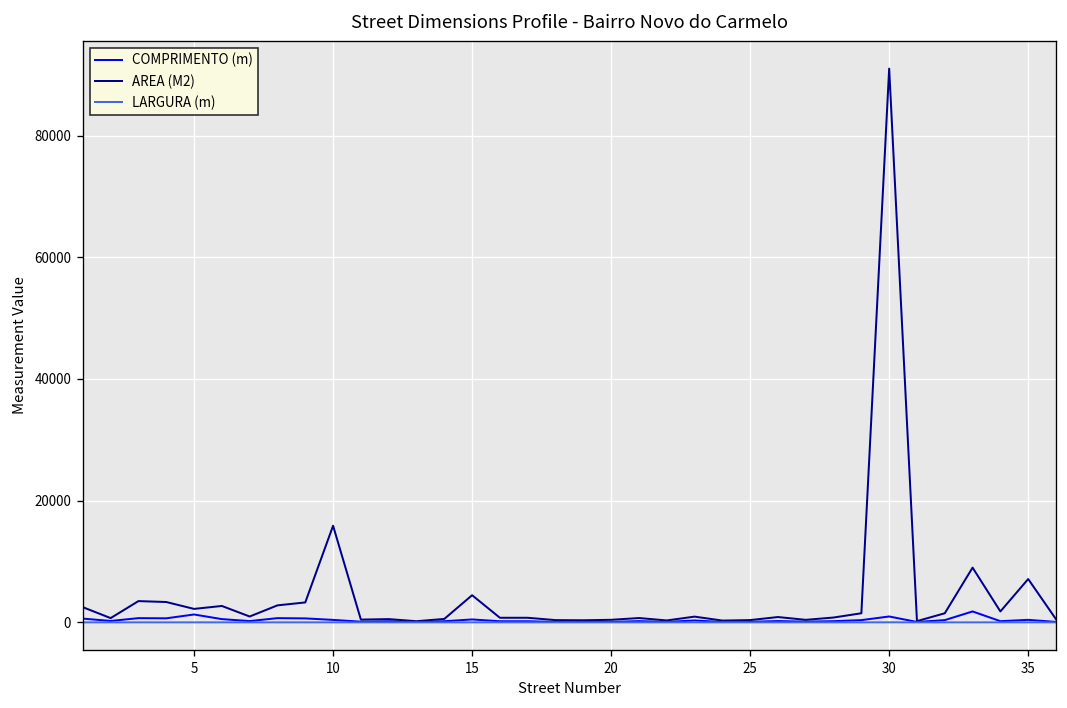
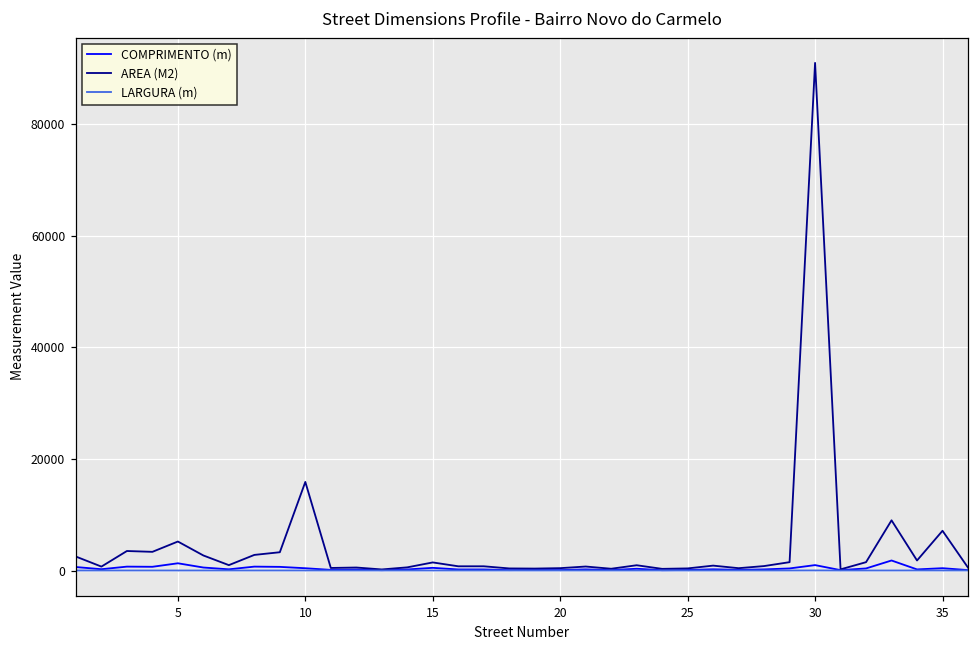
AREA (M2), 5: 2000 -> 5000
AREA (M2), 15: 4000 -> 1000
